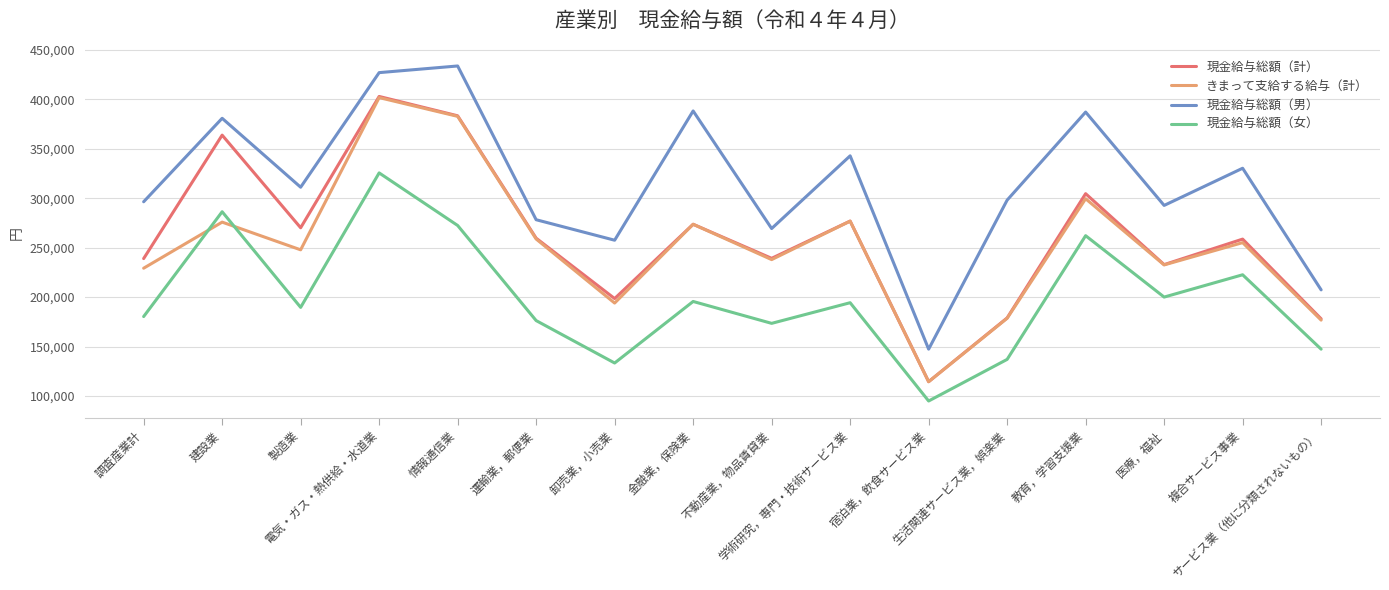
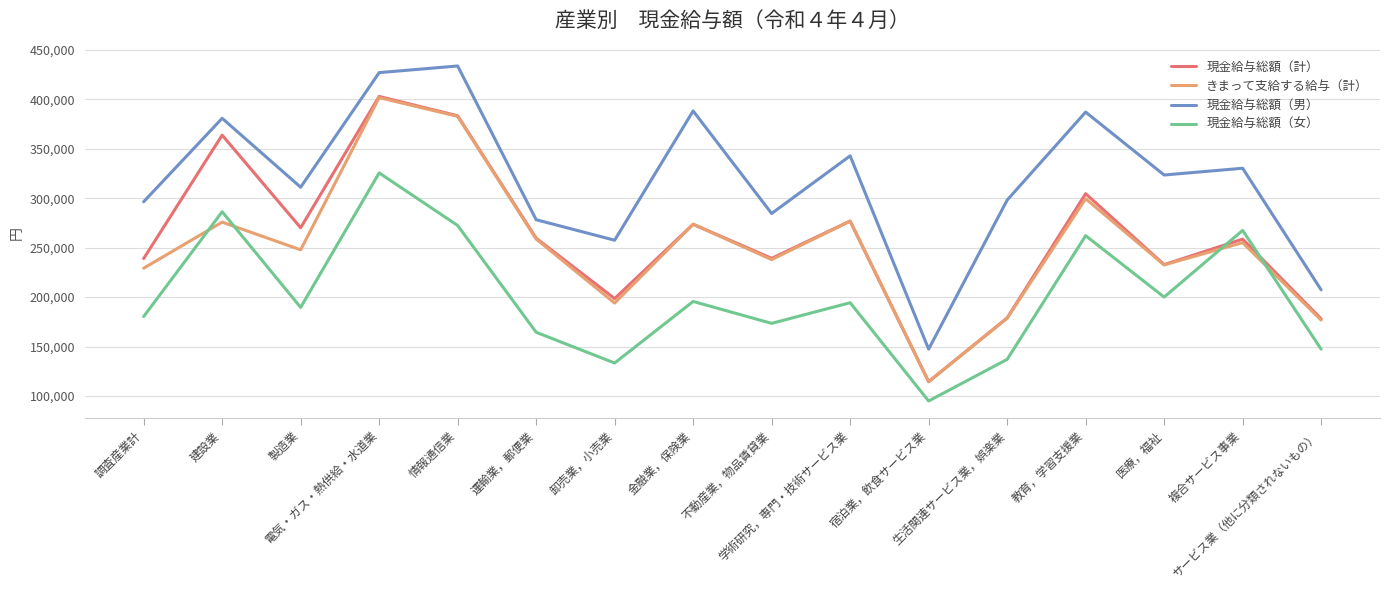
現金給与総額（女）, 運輸業，郵便業: 180,000 -> 160,000
現金給与総額（男）, 不動産業，物品賃貸業: 270,000 -> 280,000
現金給与総額（男）, 医療，福祉: 290,000 -> 320,000
現金給与総額（女）, 複合サービス事業: 220,000 -> 270,000
